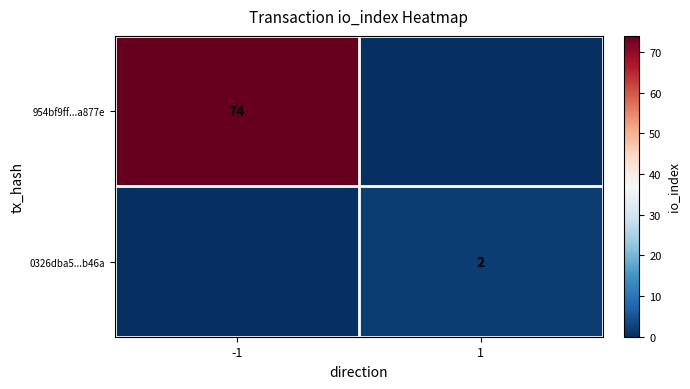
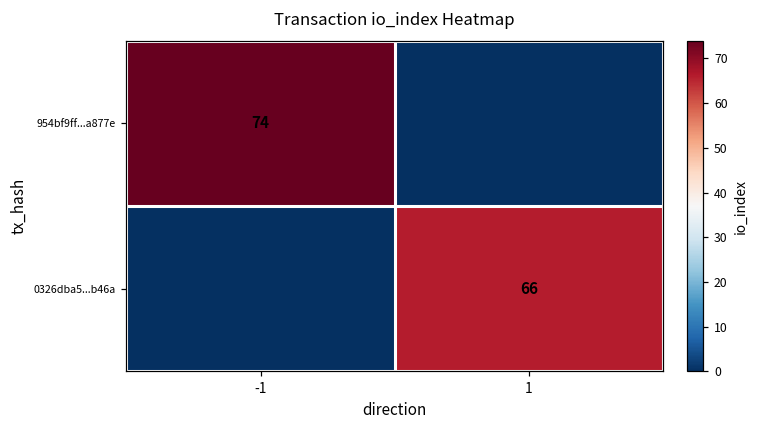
0326dba5...b46a, 1: 2 -> 66
